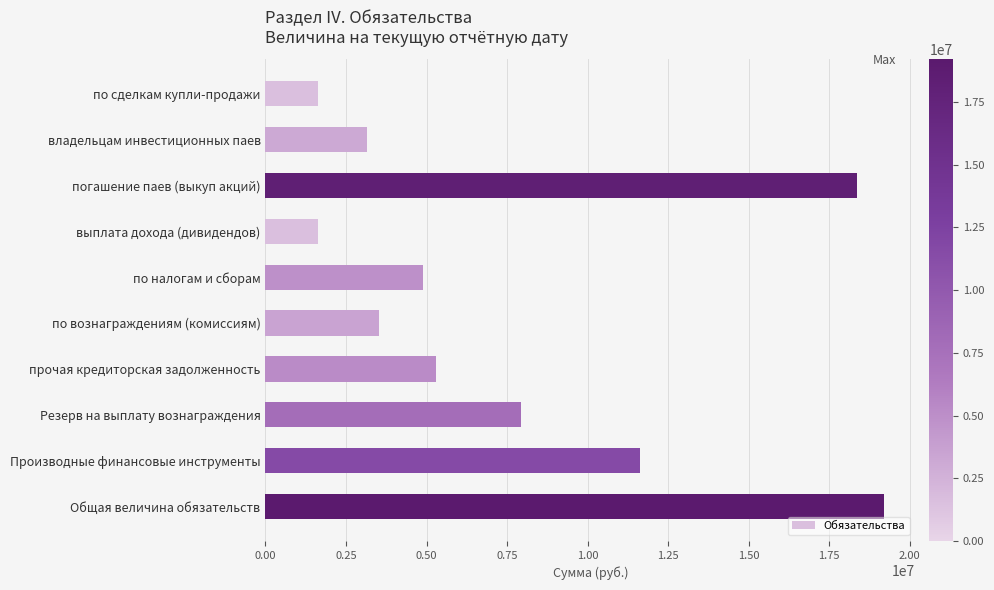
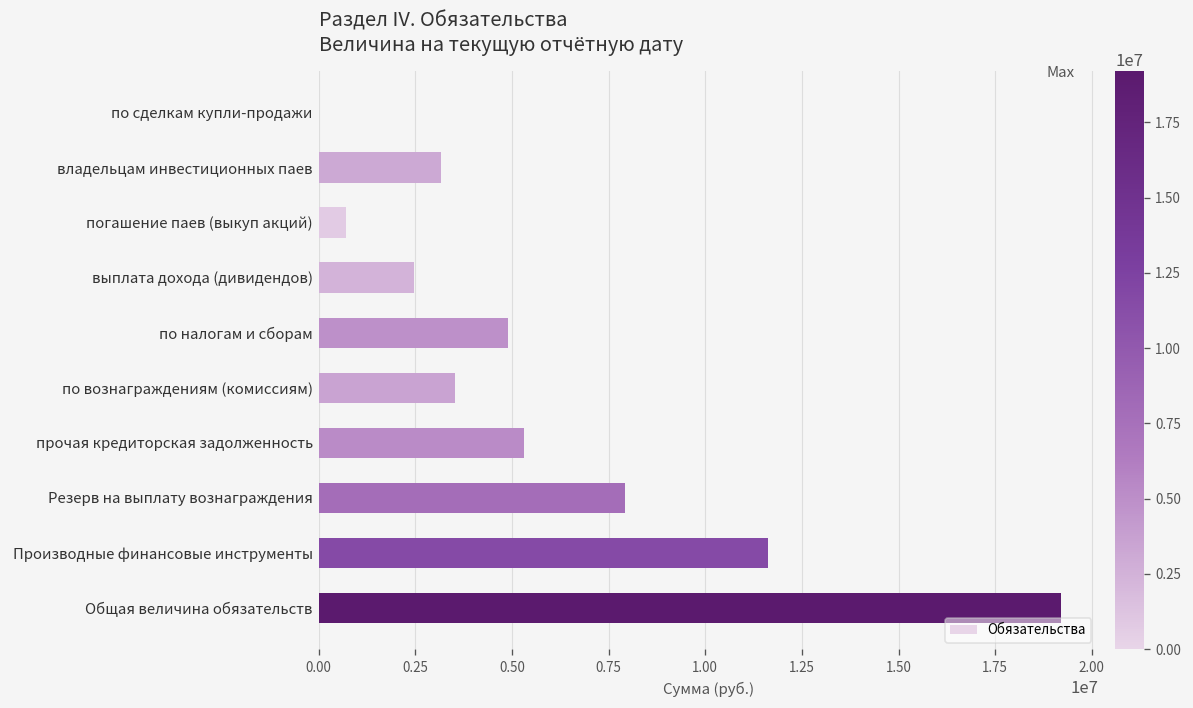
по сделкам купли-продажи: 1600000 -> 0
погашение паев (выкуп акций): 18400000 -> 700000
выплата дохода (дивидендов): 1600000 -> 2500000
